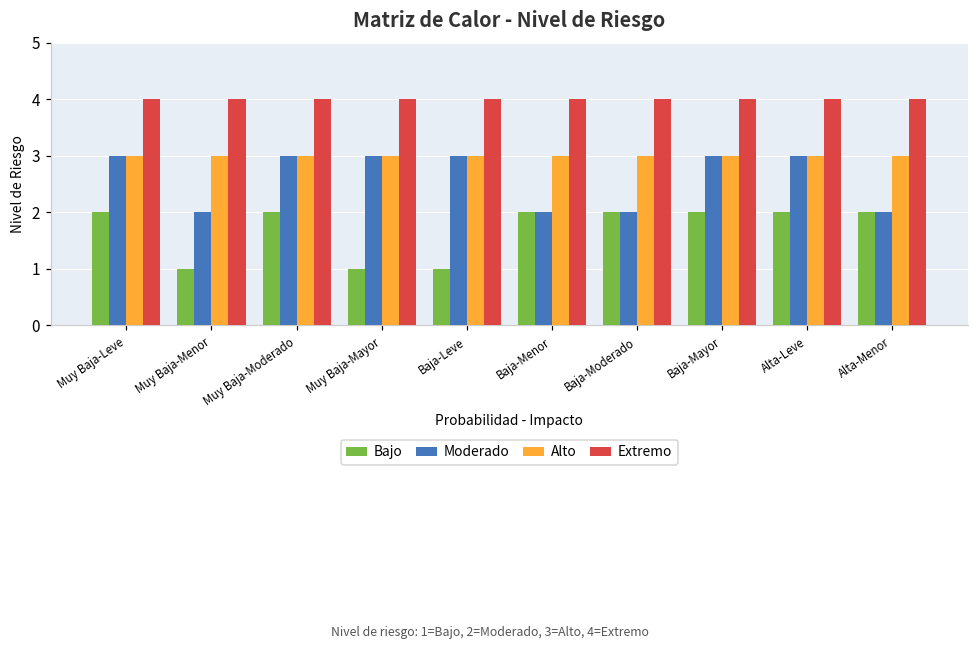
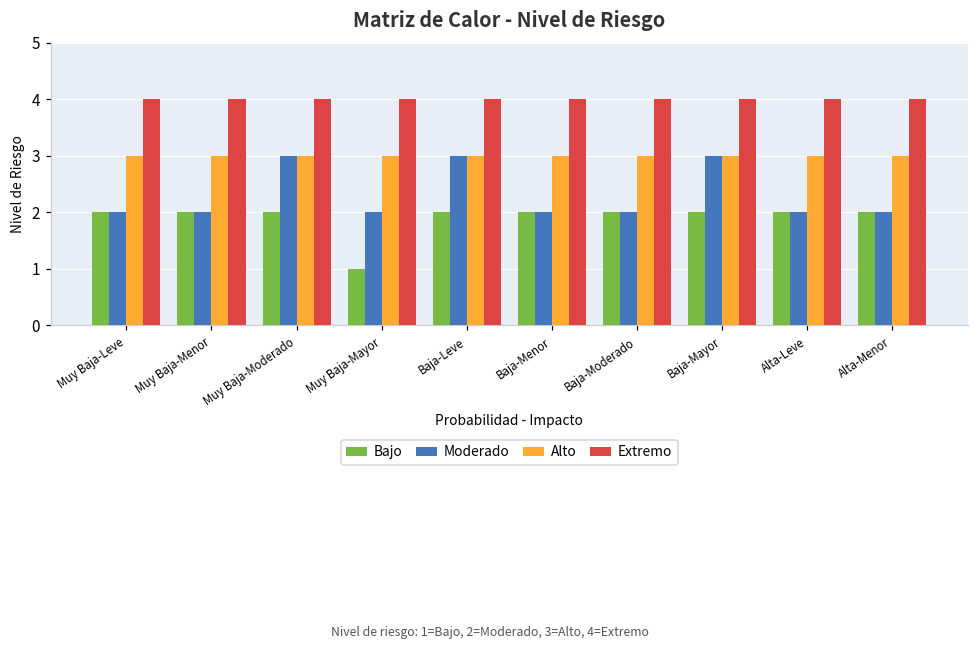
Moderado, Muy Baja-Leve: 3 -> 2
Bajo, Muy Baja-Menor: 1 -> 2
Moderado, Muy Baja-Mayor: 3 -> 2
Bajo, Baja-Leve: 1 -> 2
Moderado, Alta-Leve: 3 -> 2
